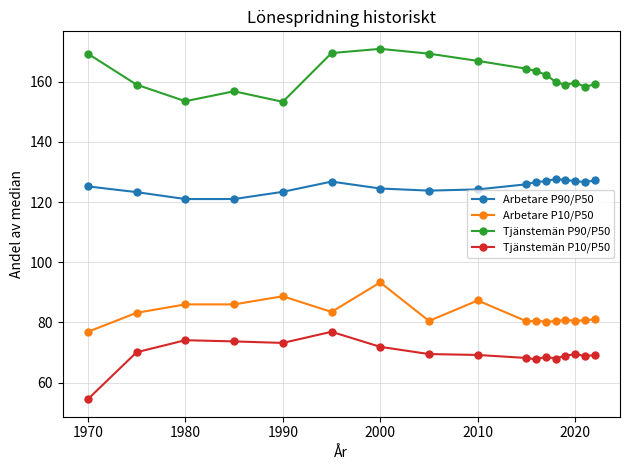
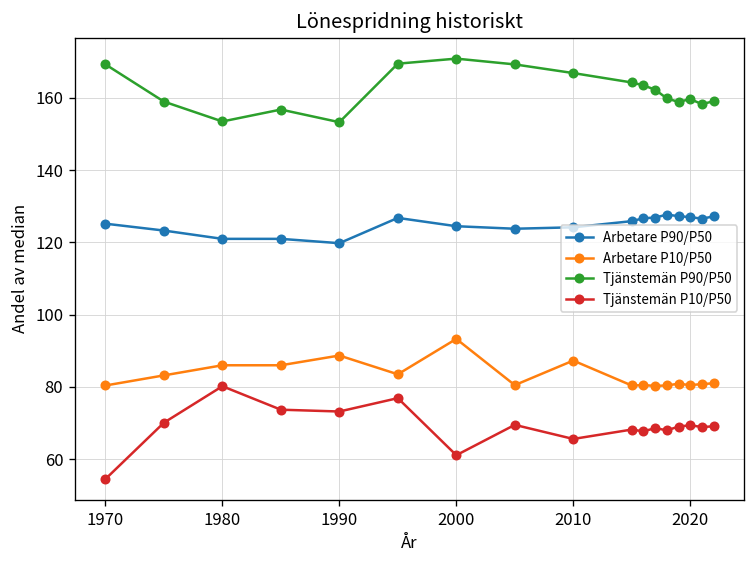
Arbetare P10/P50, 1970: 77 -> 80
Tjänstemän P10/P50, 1980: 74 -> 80
Arbetare P90/P50, 1990: 123 -> 120
Tjänstemän P10/P50, 2000: 72 -> 61
Tjänstemän P10/P50, 2010: 69 -> 66
